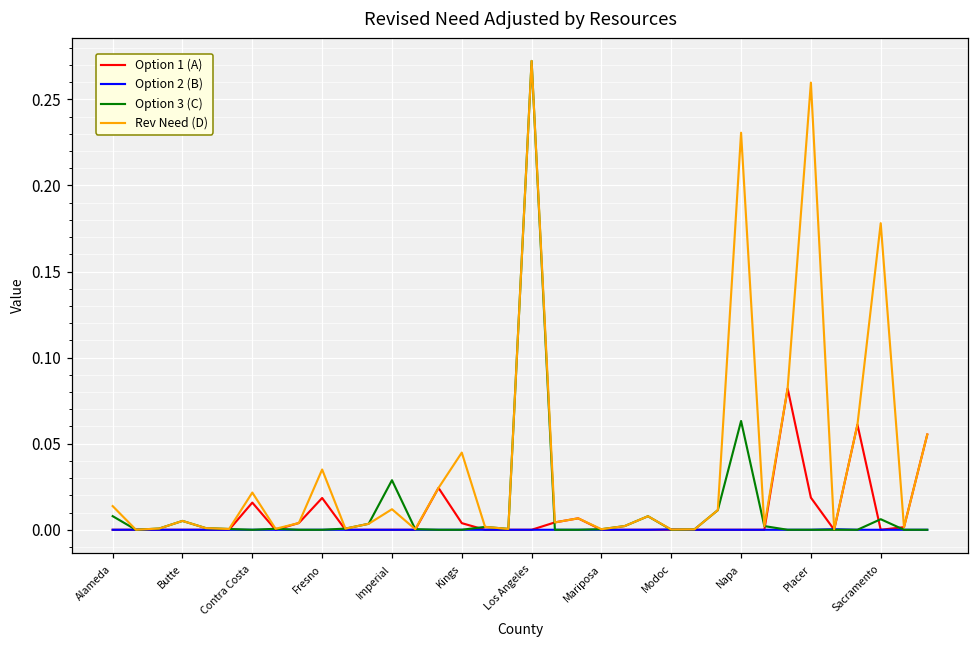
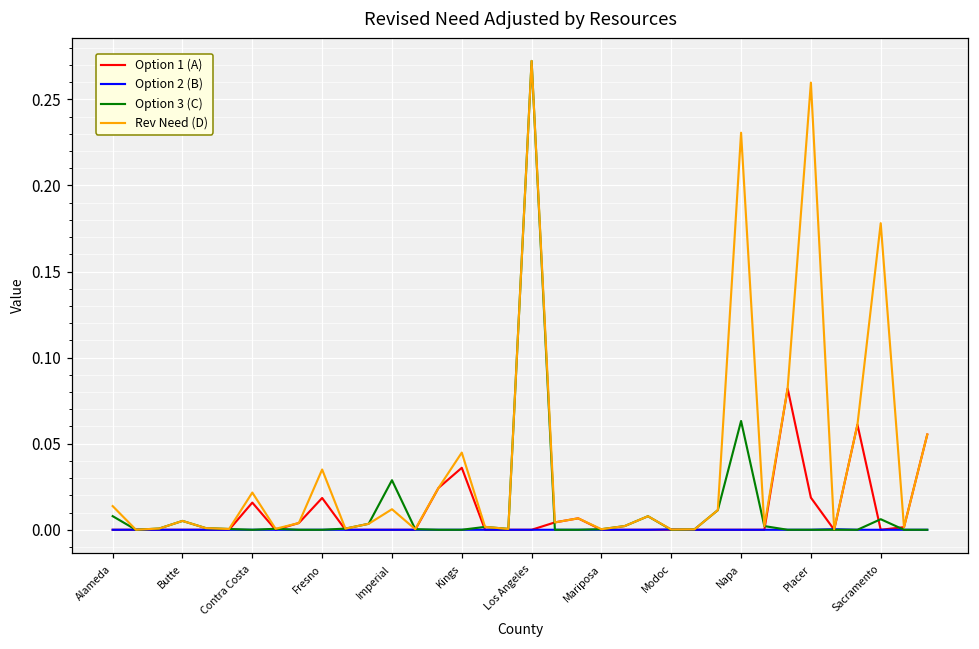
Option 1 (A), Kings: 0.004 -> 0.036
